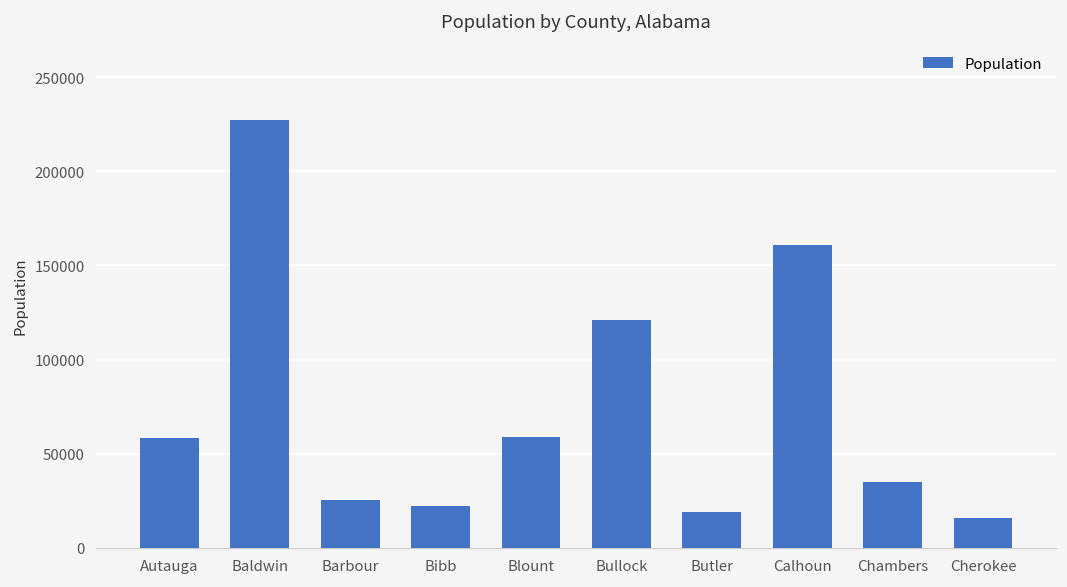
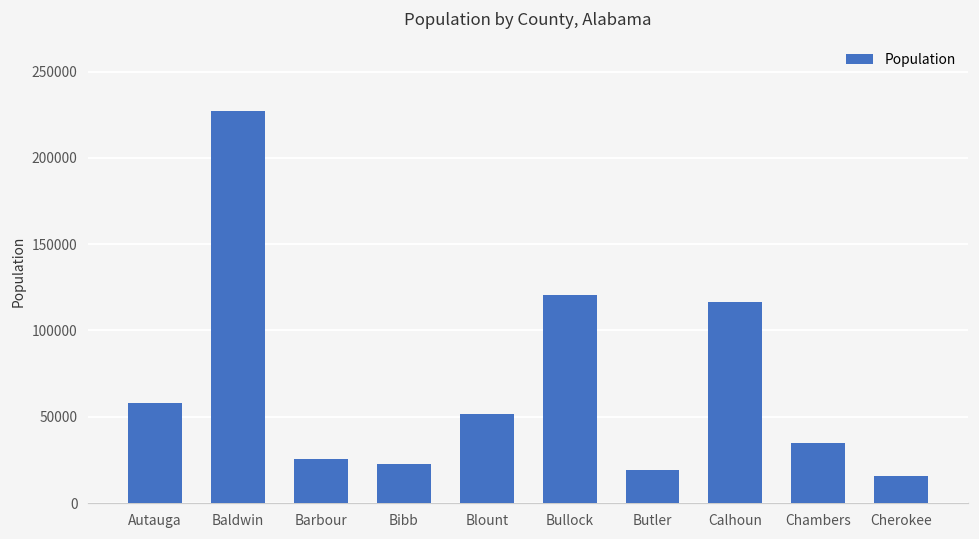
Blount: 59000 -> 51000
Calhoun: 161000 -> 116000
